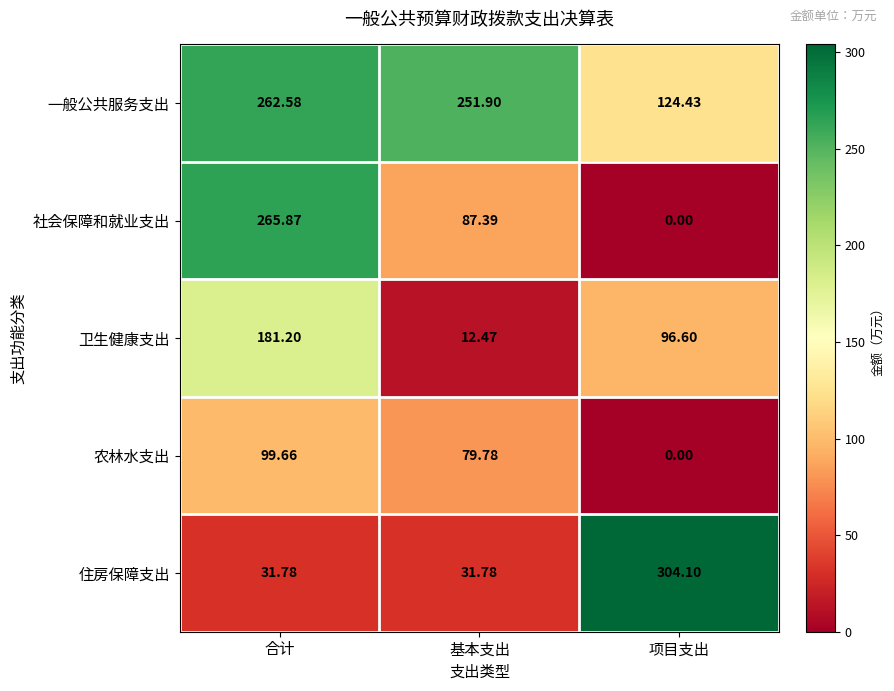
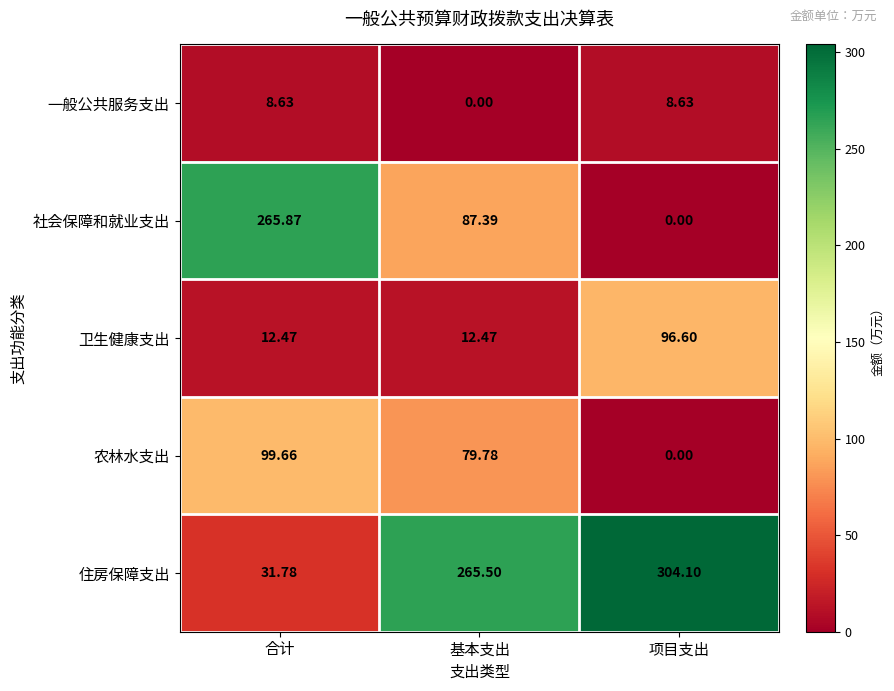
一般公共服务支出, 合计: 262.58 -> 8.63
一般公共服务支出, 基本支出: 251.90 -> 0.00
一般公共服务支出, 项目支出: 124.43 -> 8.63
卫生健康支出, 合计: 181.20 -> 12.47
住房保障支出, 基本支出: 31.78 -> 265.50
